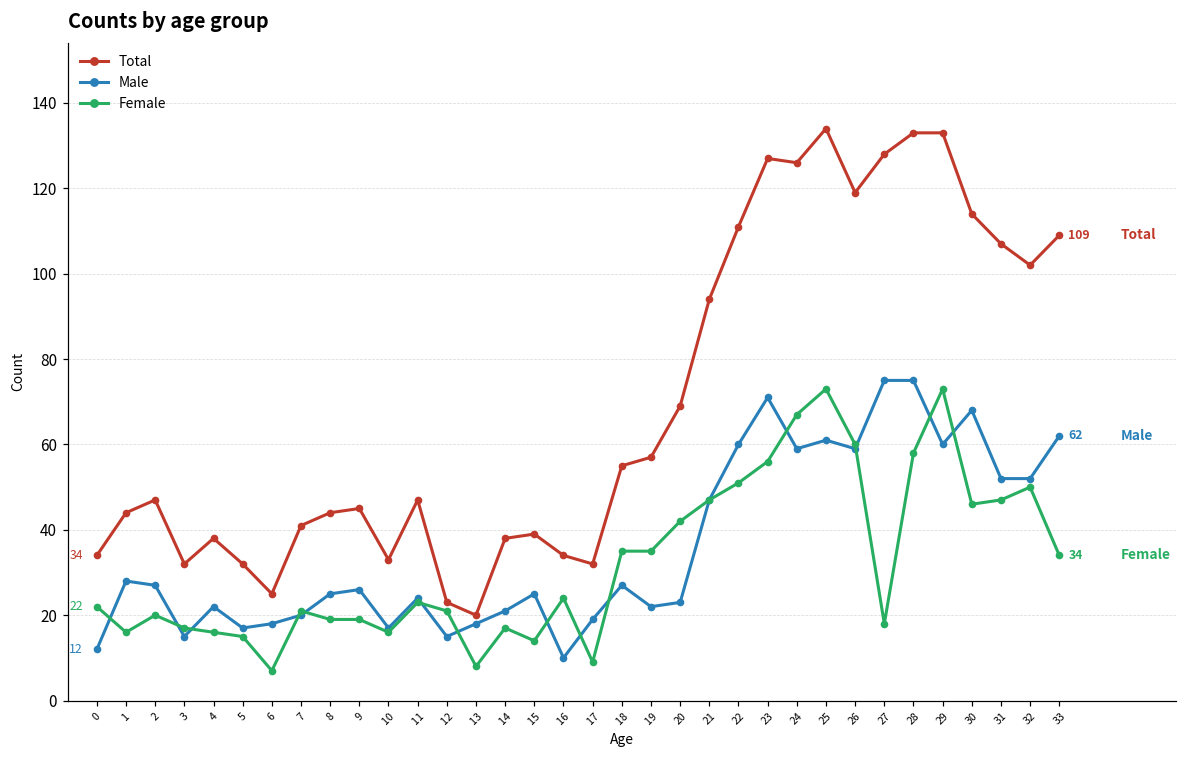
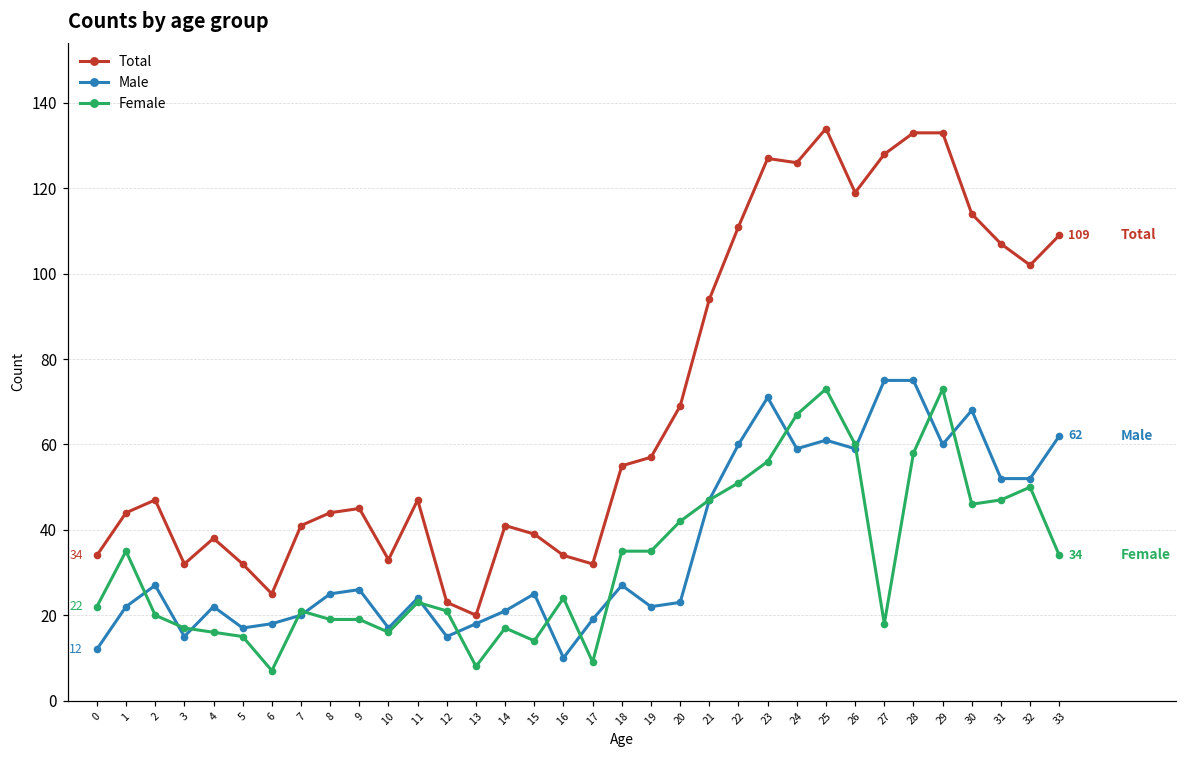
Male, 1: 28 -> 22
Female, 1: 16 -> 35
Total, 14: 38 -> 41
